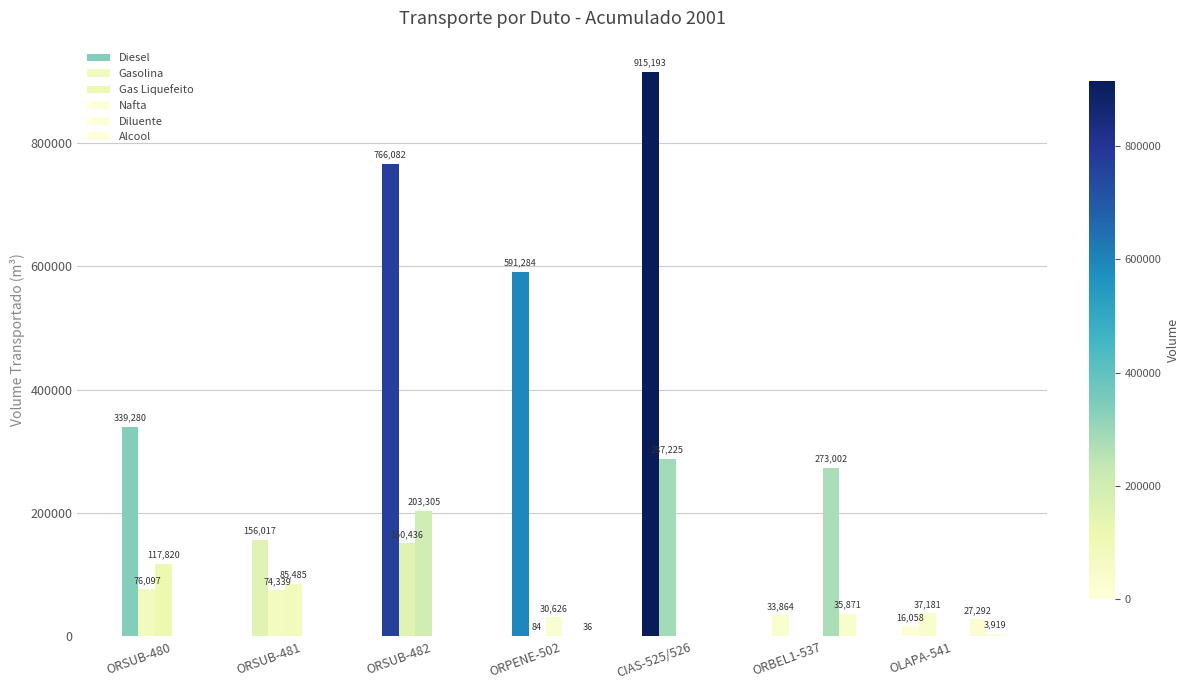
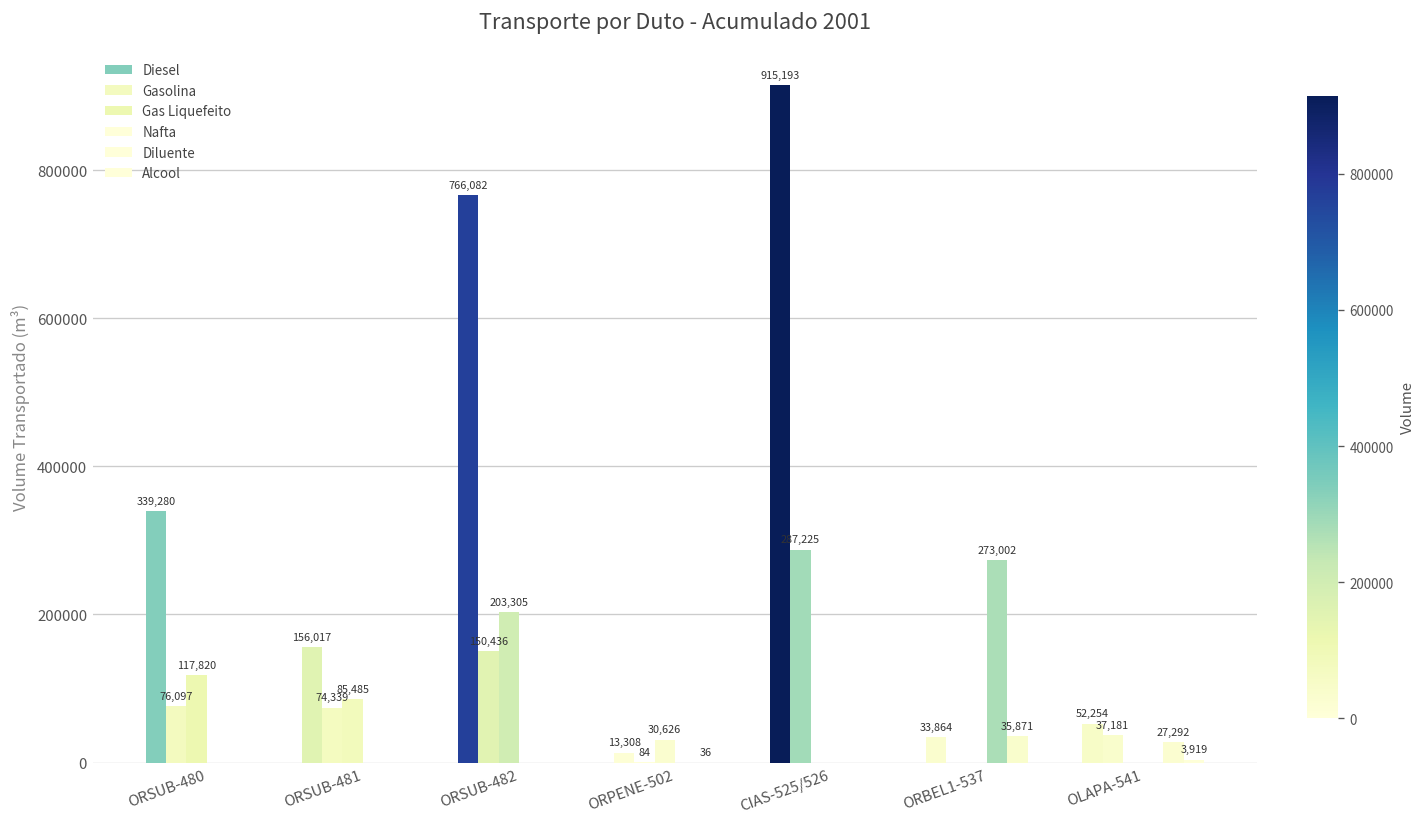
Diesel, ORPENE-502: 591,284 -> 13,308
Diesel, OLAPA-541: 16,058 -> 52,254
